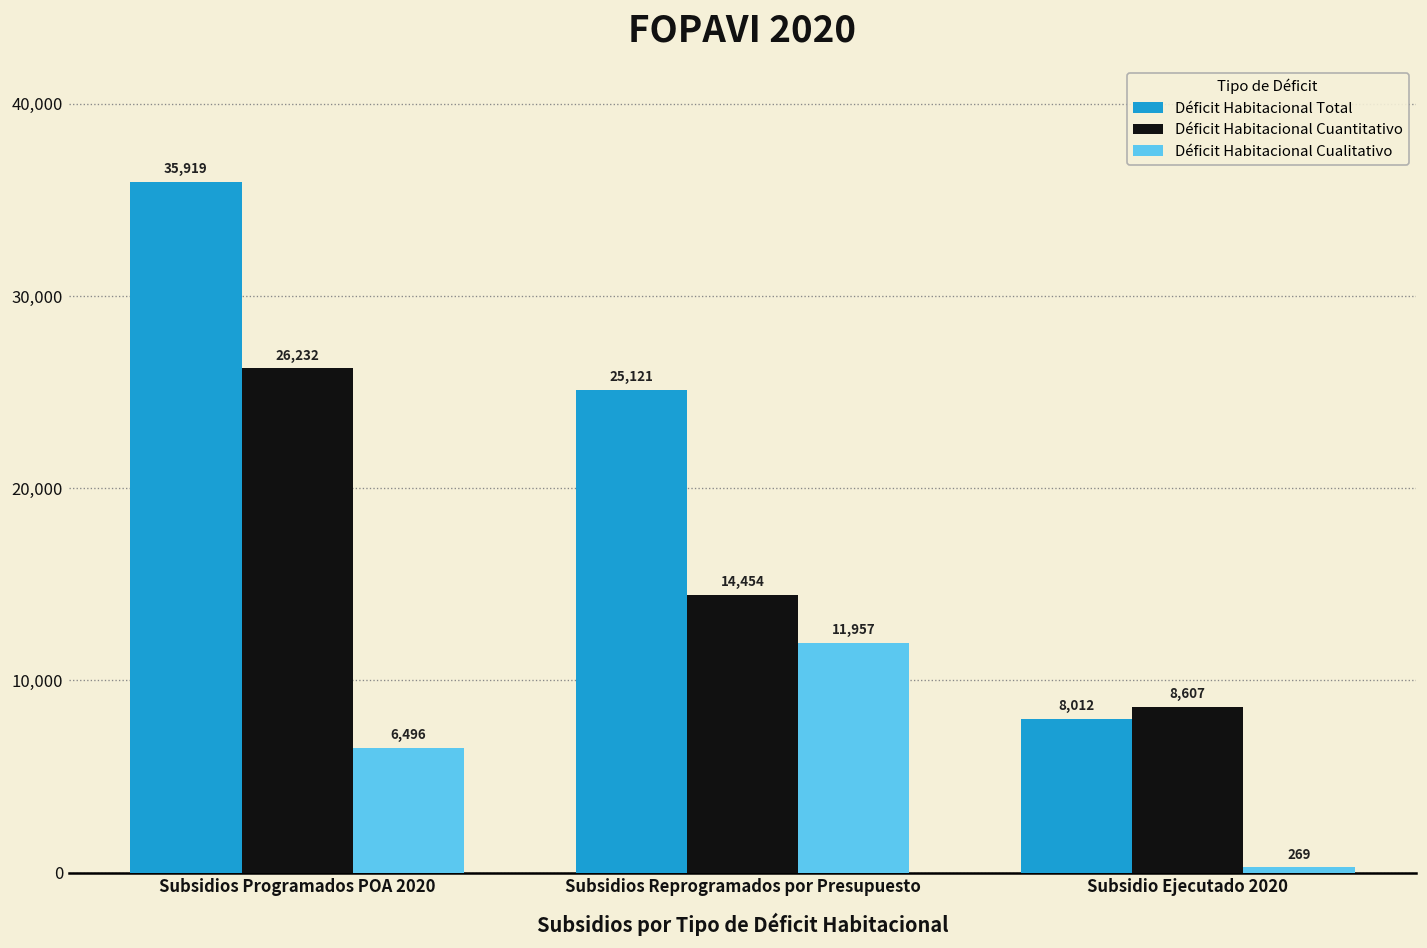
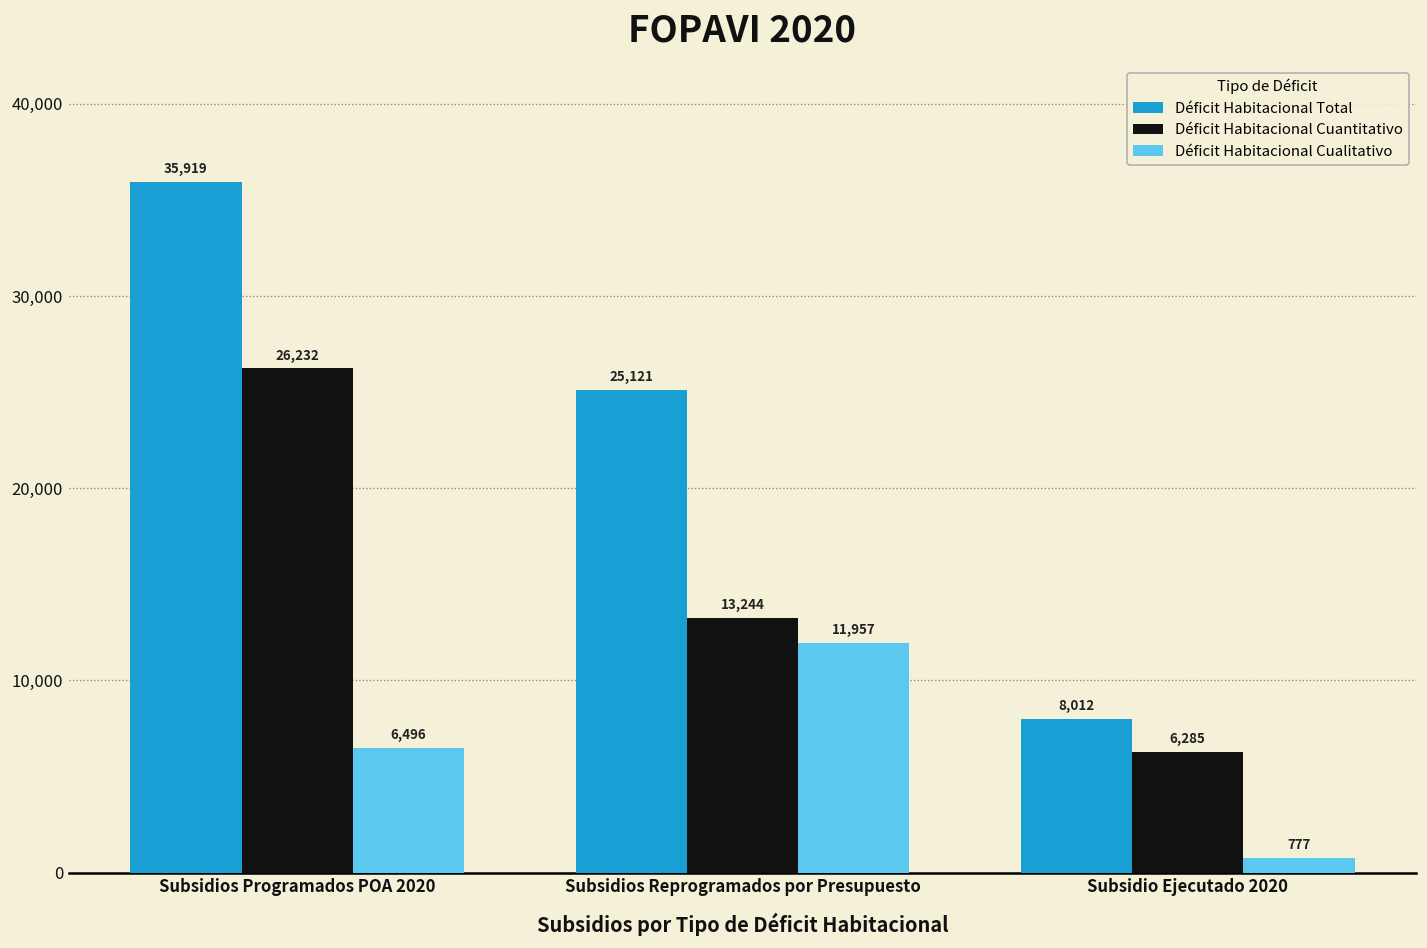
Déficit Habitacional Cuantitativo, Subsidios Reprogramados por Presupuesto: 14,454 -> 13,244
Déficit Habitacional Cuantitativo, Subsidio Ejecutado 2020: 8,607 -> 6,285
Déficit Habitacional Cualitativo, Subsidio Ejecutado 2020: 269 -> 777
